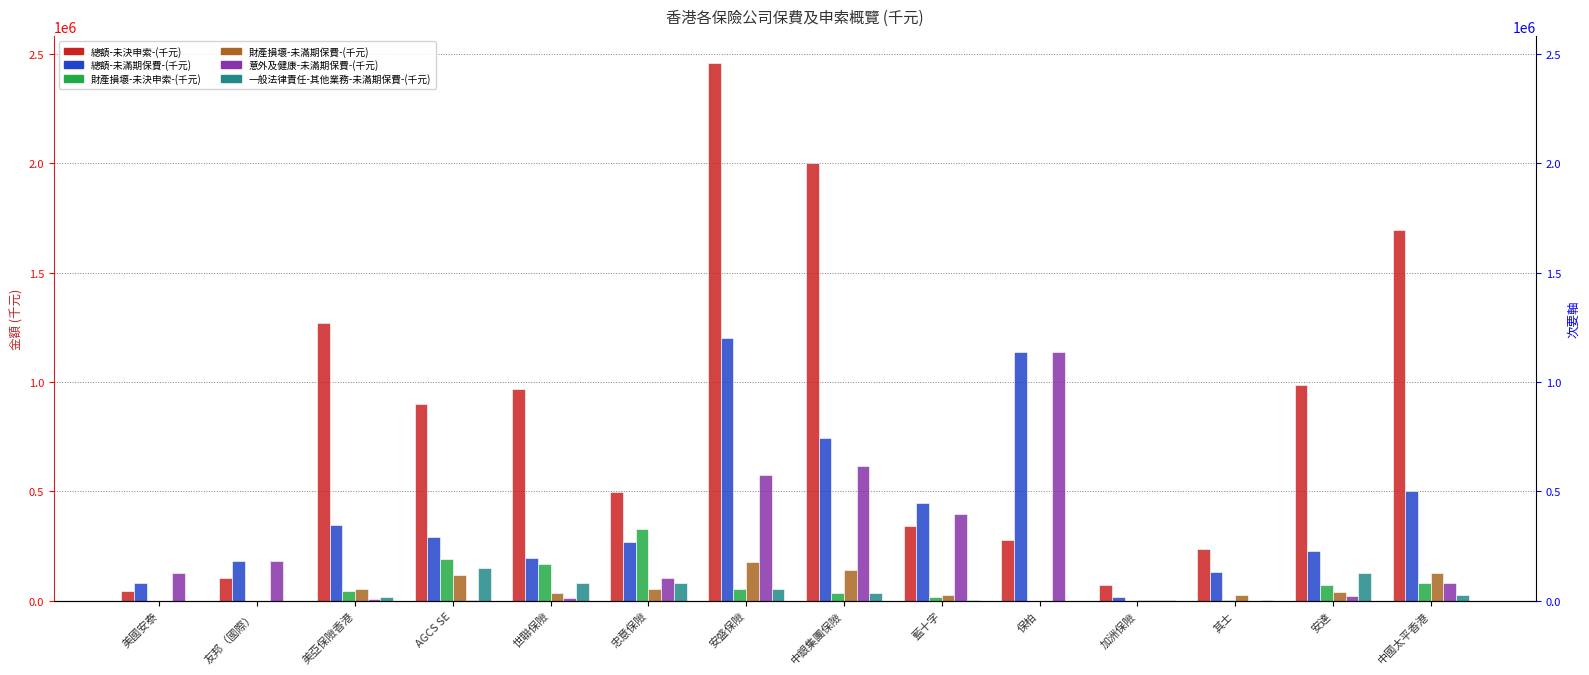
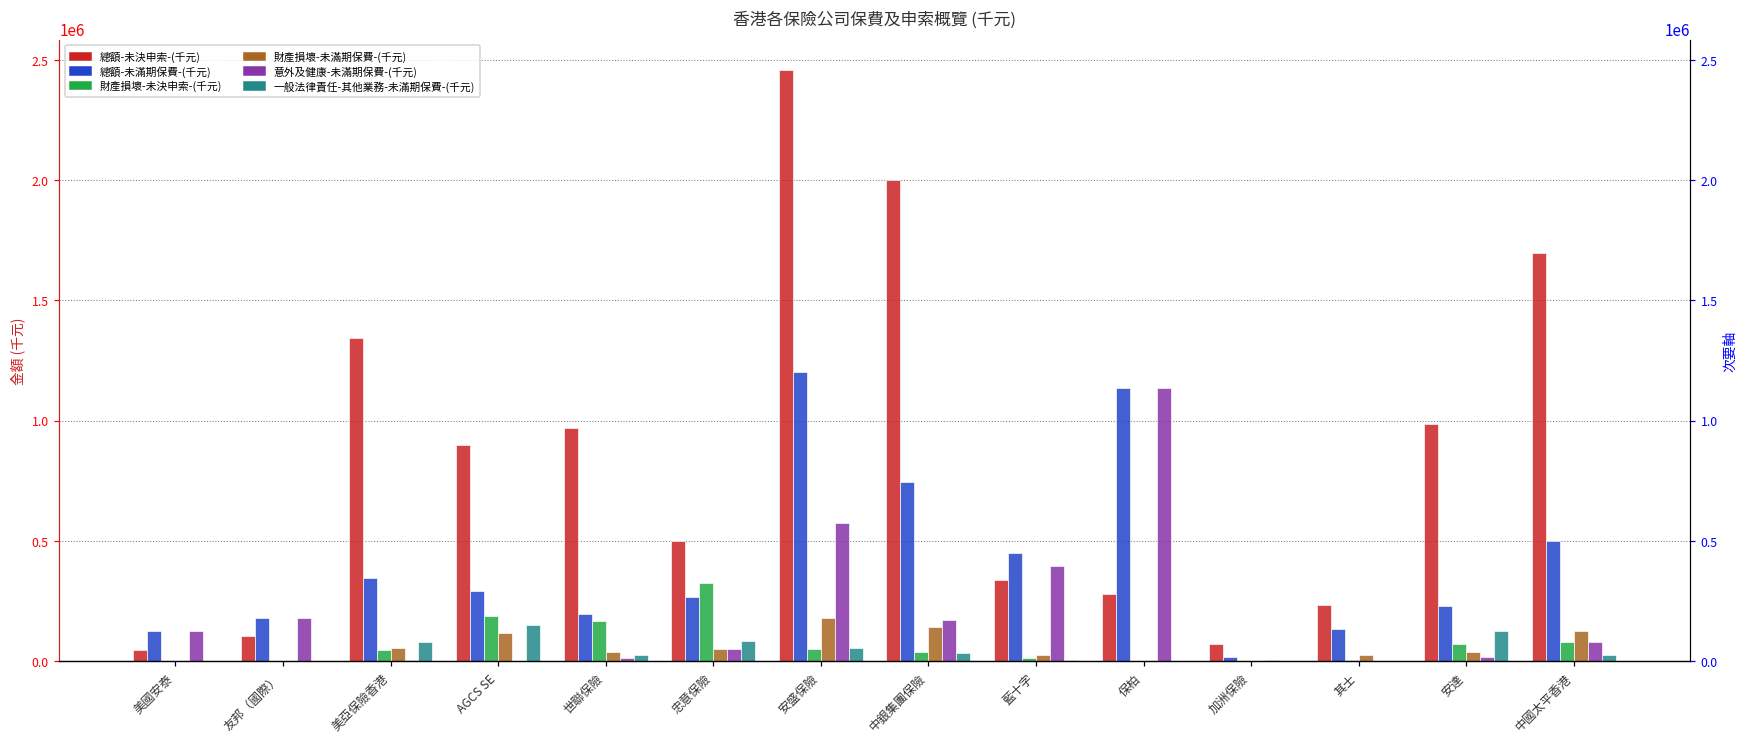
總額-未滿期保費-(千元), 美國安泰: 80000 -> 130000
總額-未決申索-(千元), 美亞保險香港: 1270000 -> 1340000
一般法律責任-其他業務-未滿期保費-(千元), 美亞保險香港: 20000 -> 80000
一般法律責任-其他業務-未滿期保費-(千元), 世聯保險: 80000 -> 30000
意外及健康-未滿期保費-(千元), 忠意保險: 100000 -> 50000
意外及健康-未滿期保費-(千元), 中銀集團保險: 610000 -> 170000
